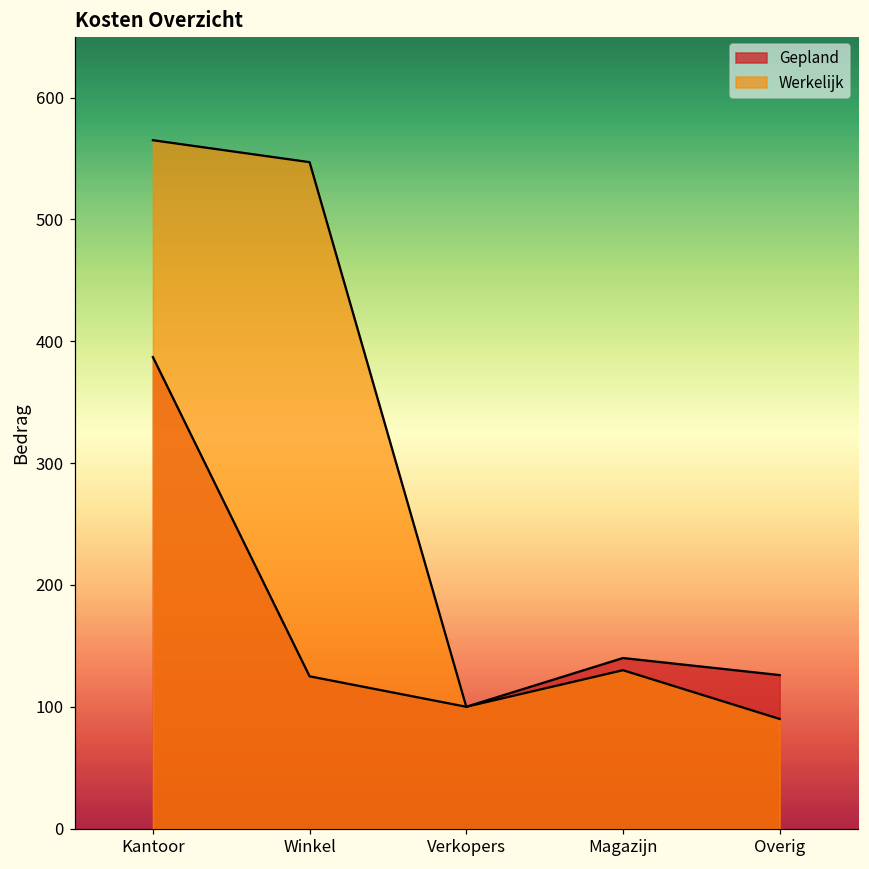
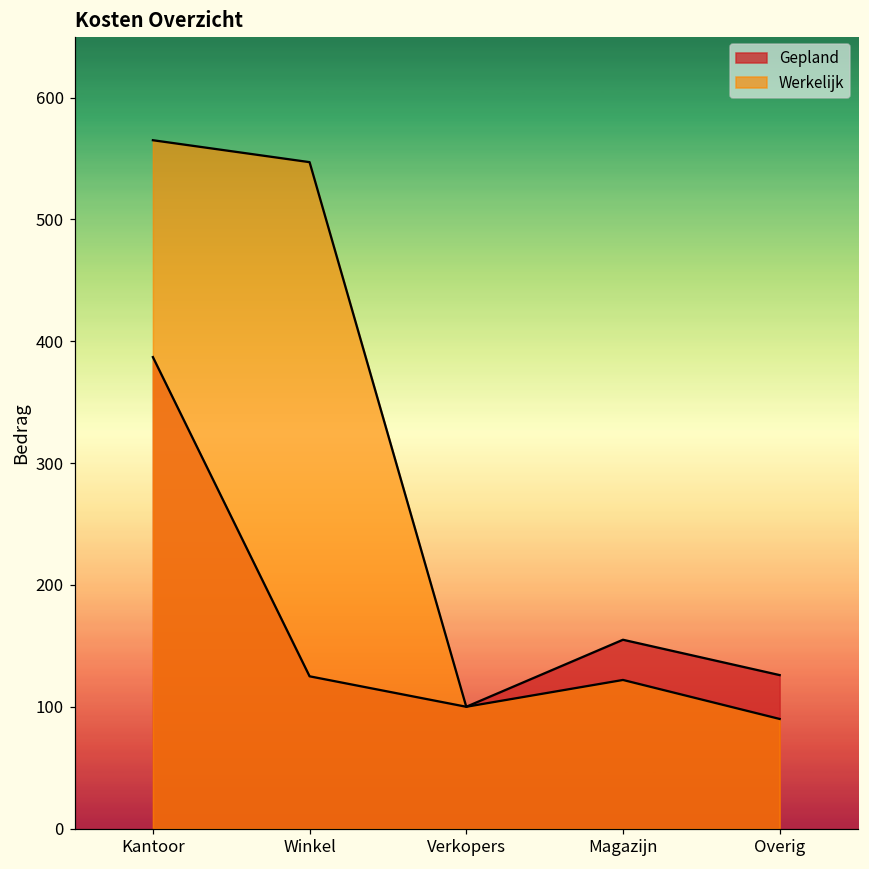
Gepland, Magazijn: 140 -> 155
Werkelijk, Magazijn: 130 -> 122
